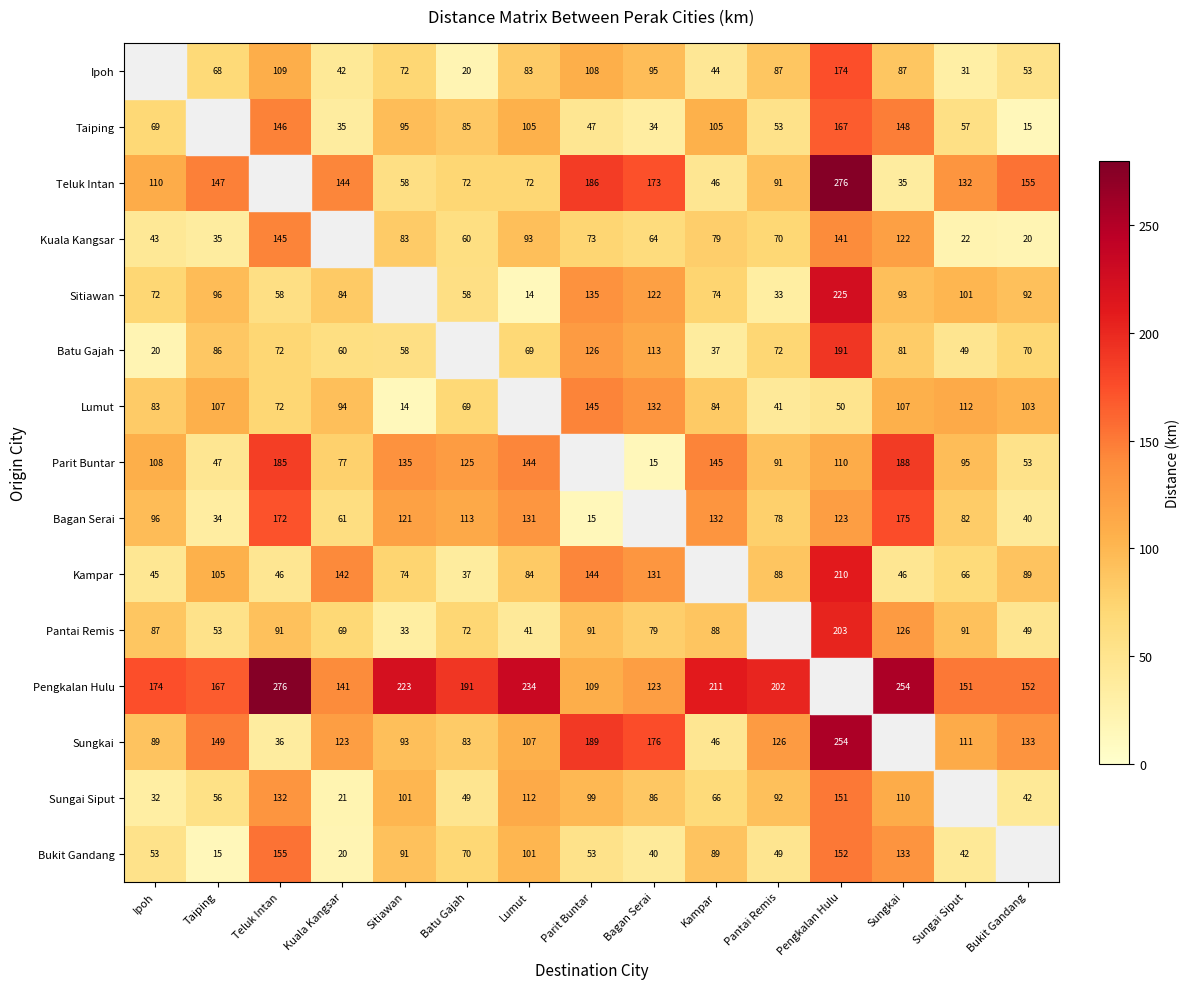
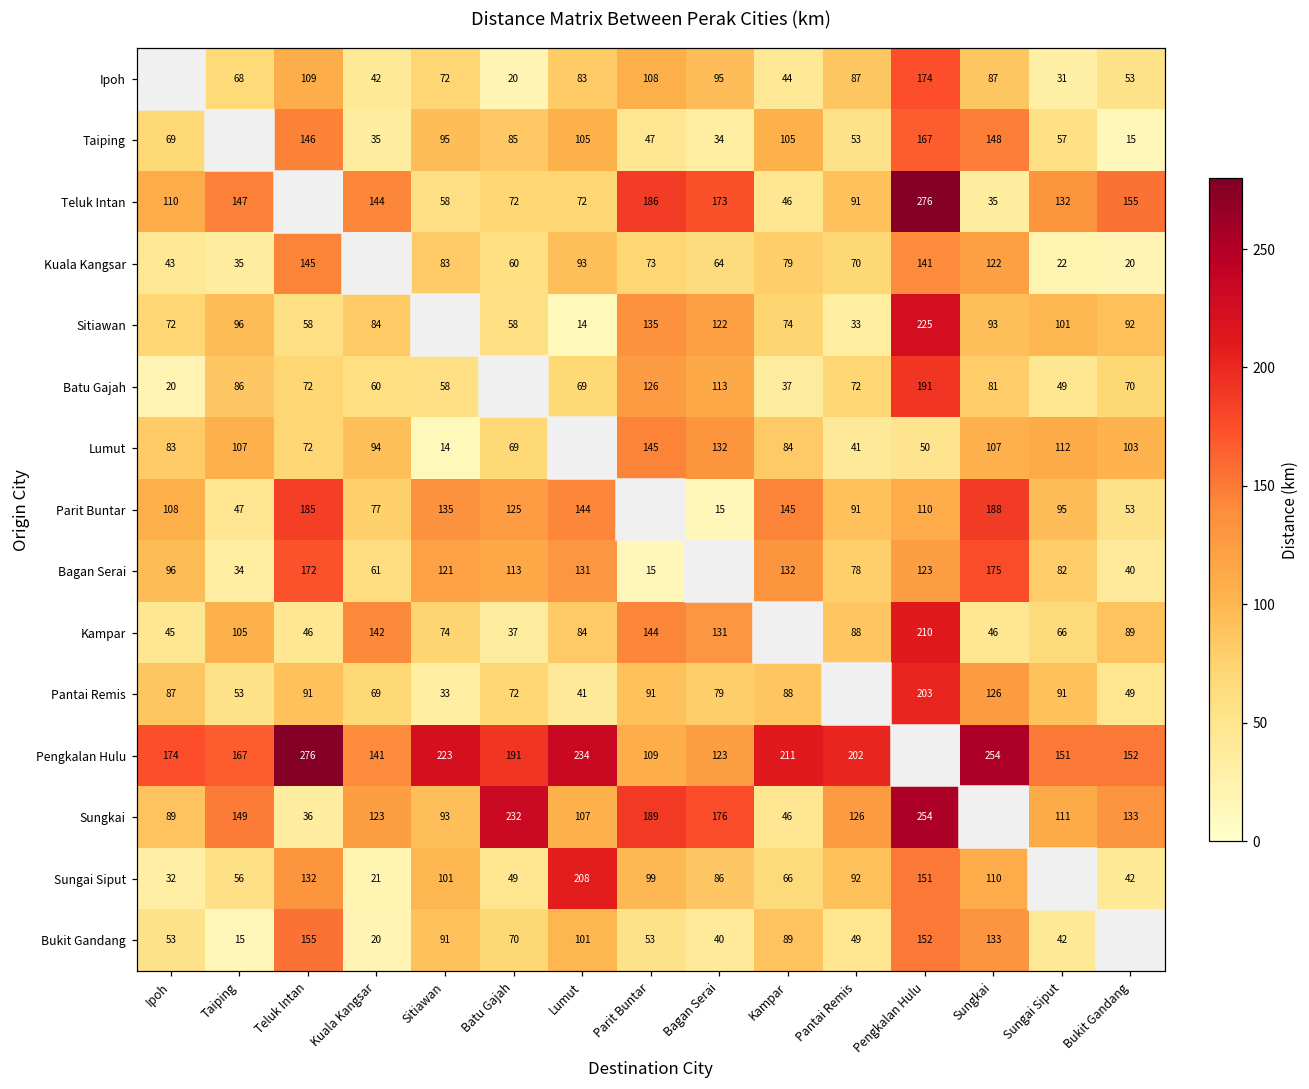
Sungkai, Batu Gajah: 83 -> 232
Sungai Siput, Lumut: 112 -> 208
